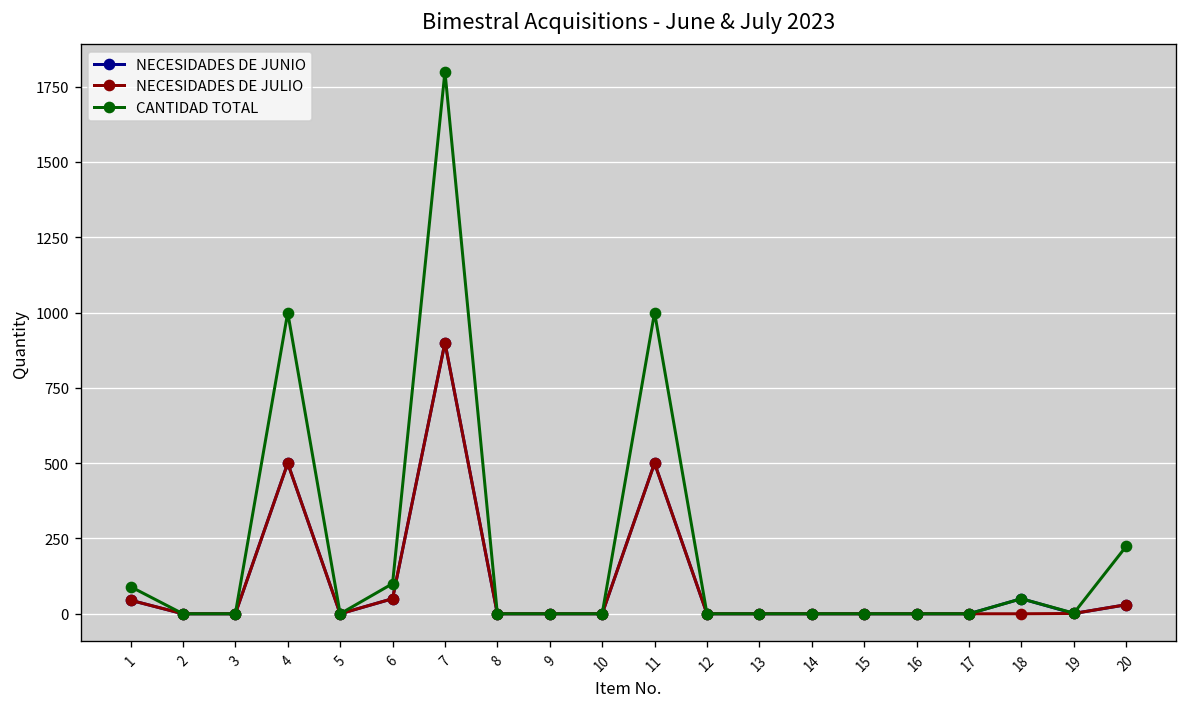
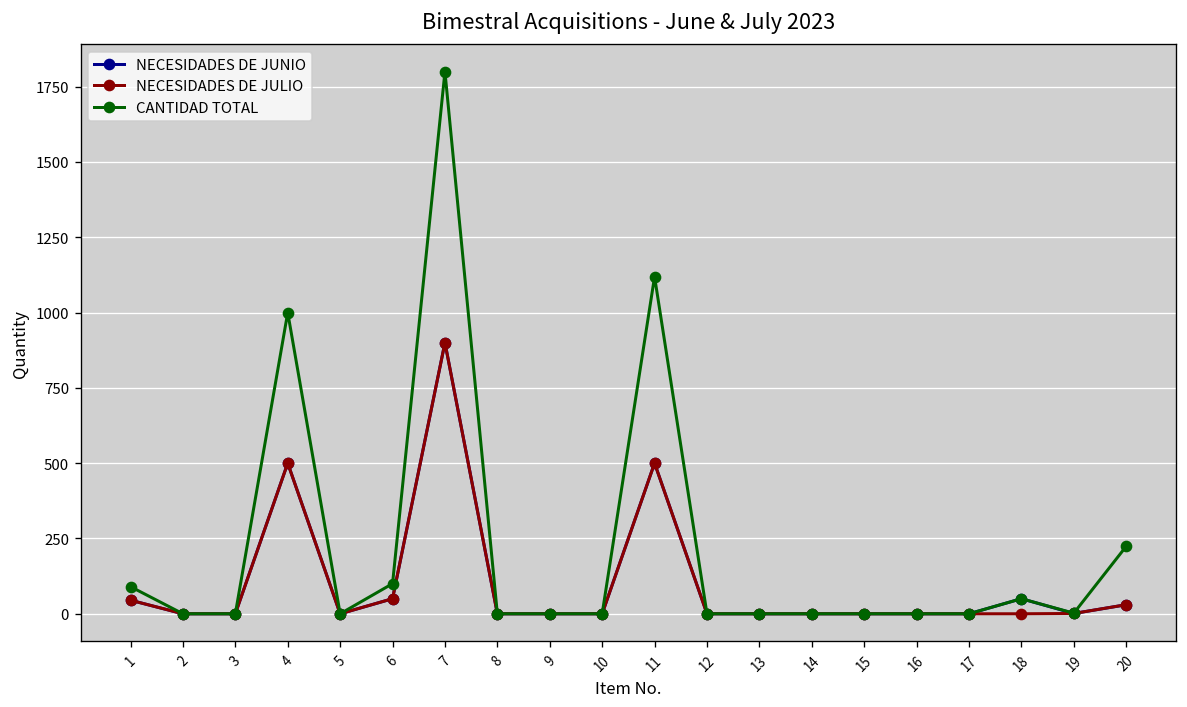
CANTIDAD TOTAL, 11: 1000 -> 1120
